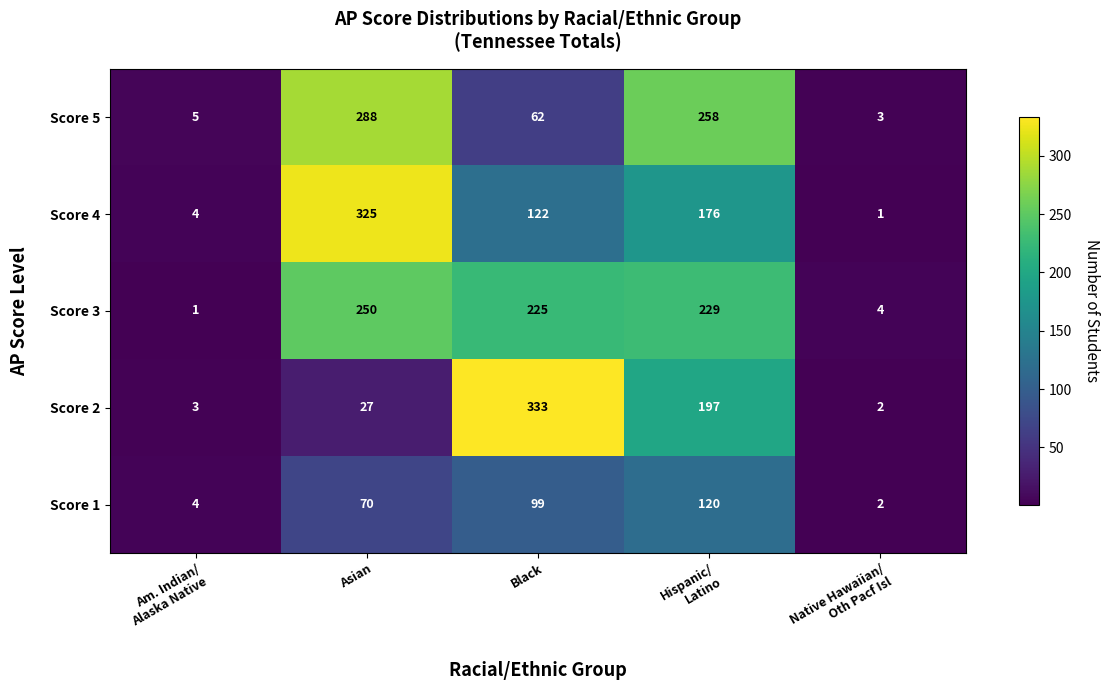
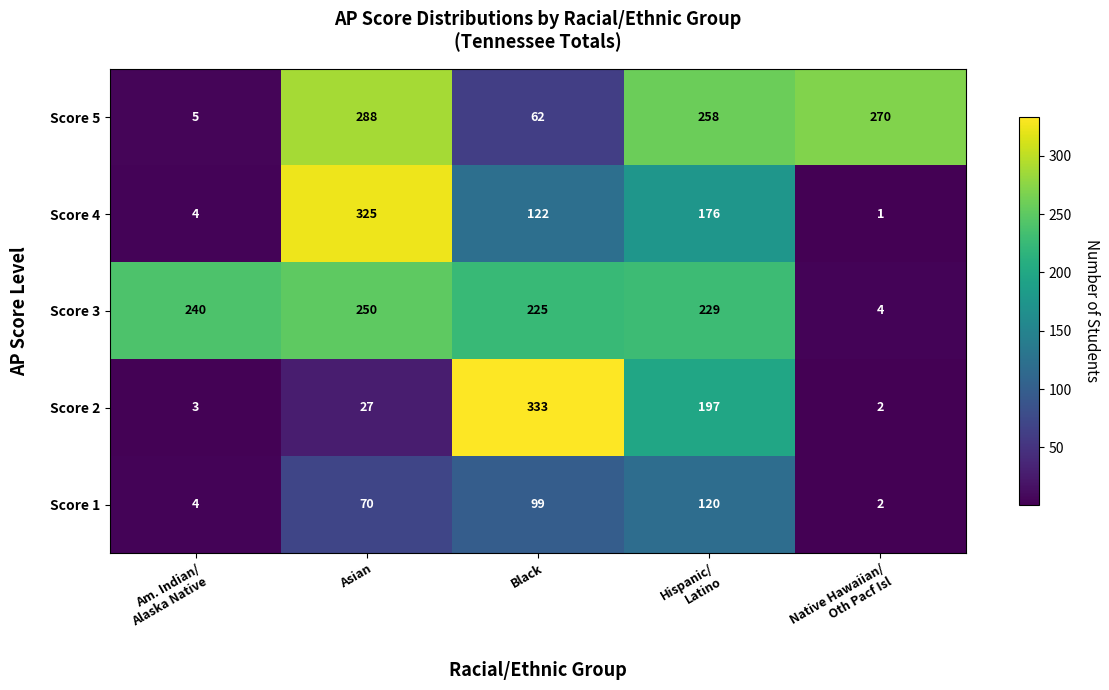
Score 5, Native Hawaiian/ Oth Pacf Isl: 3 -> 270
Score 3, Am. Indian/ Alaska Native: 1 -> 240
